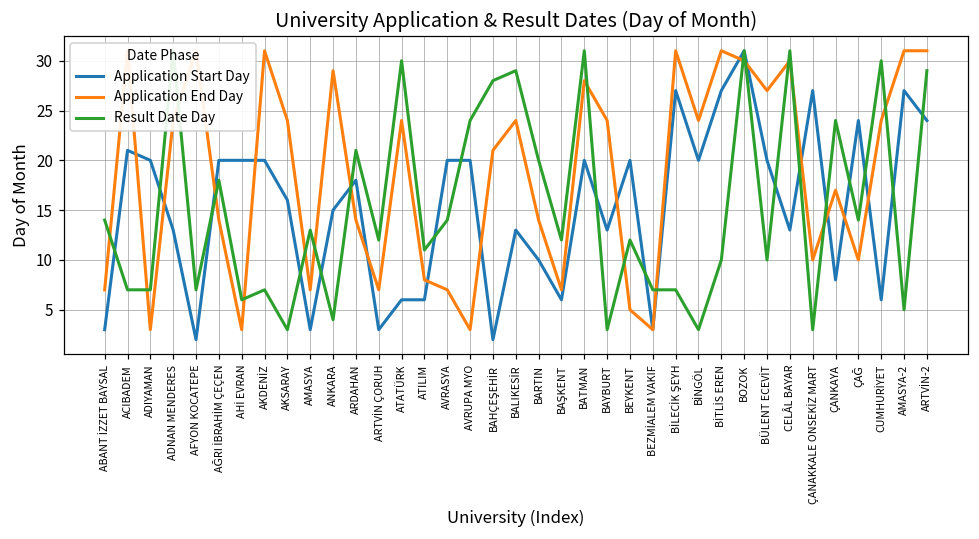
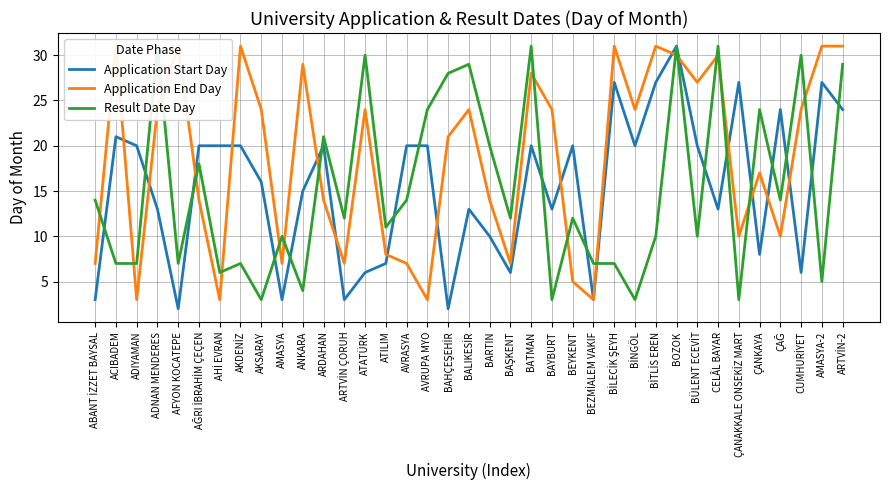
Result Date Day, AMASYA: 13 -> 10
Application Start Day, ARDAHAN: 18 -> 20
Application Start Day, ATILIM: 6 -> 7
